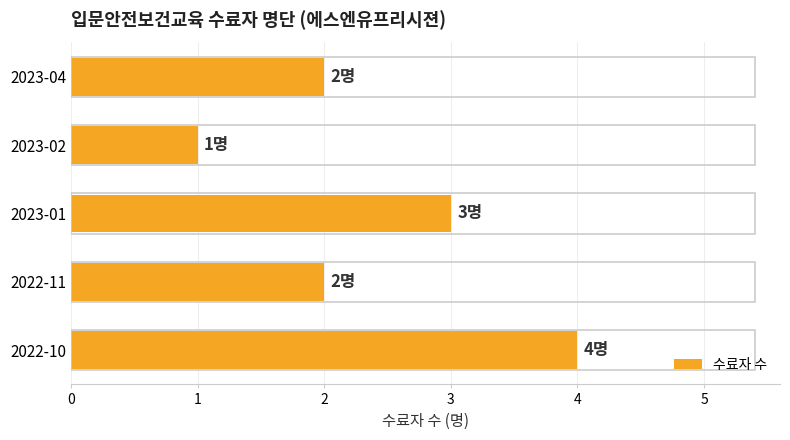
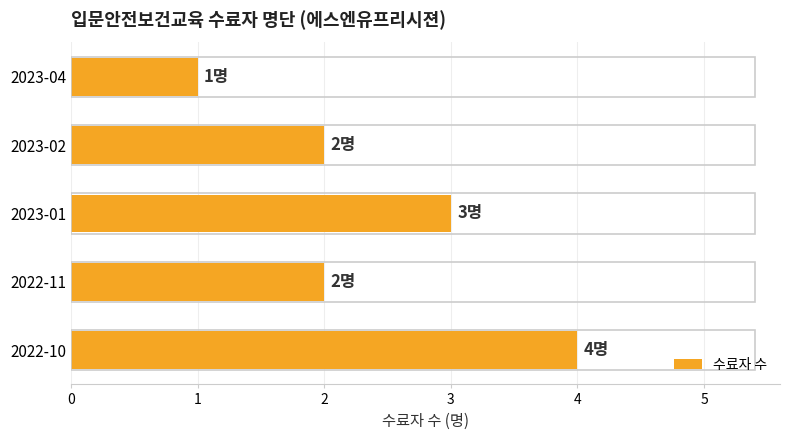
2023-04: 2명 -> 1명
2023-02: 1명 -> 2명
